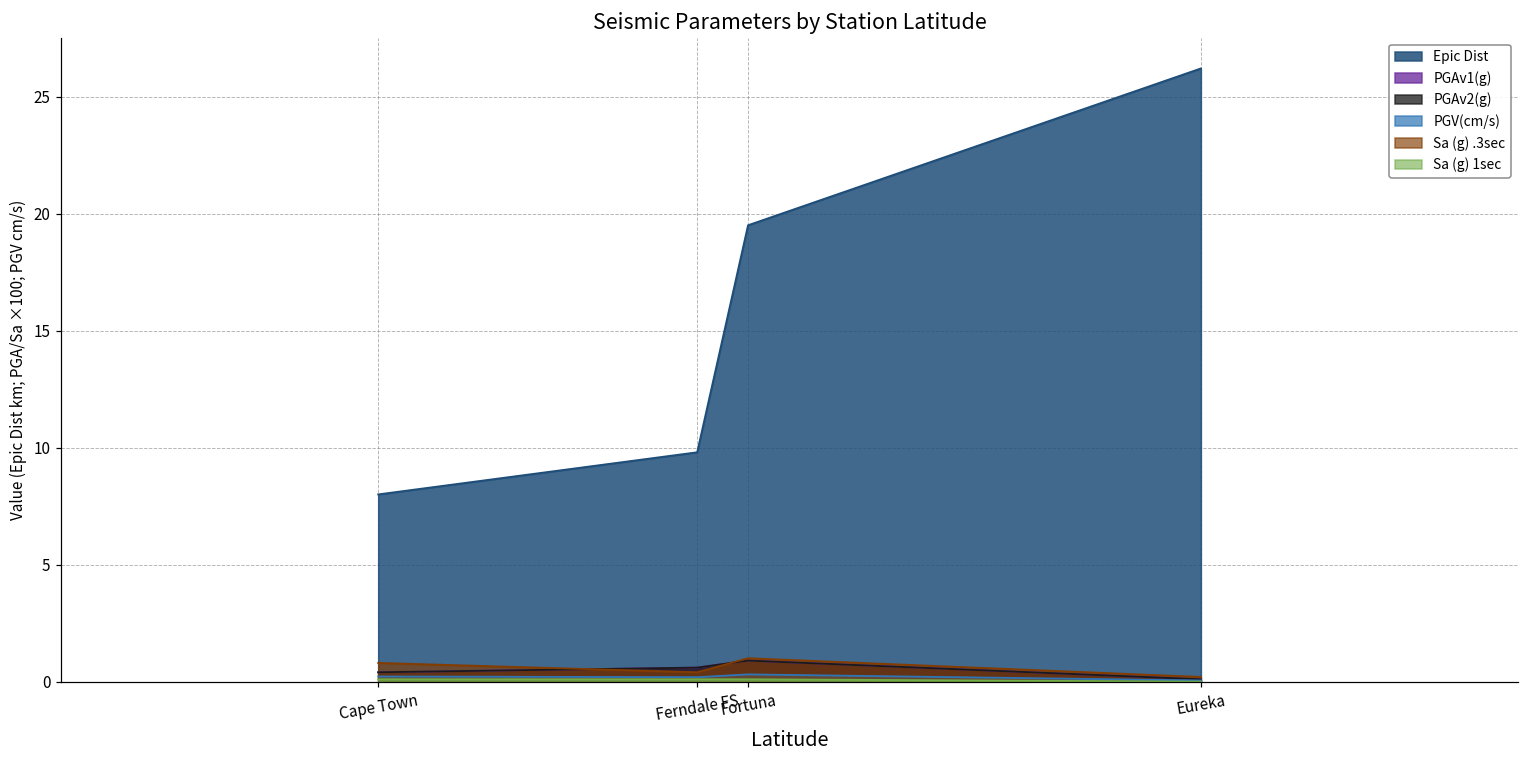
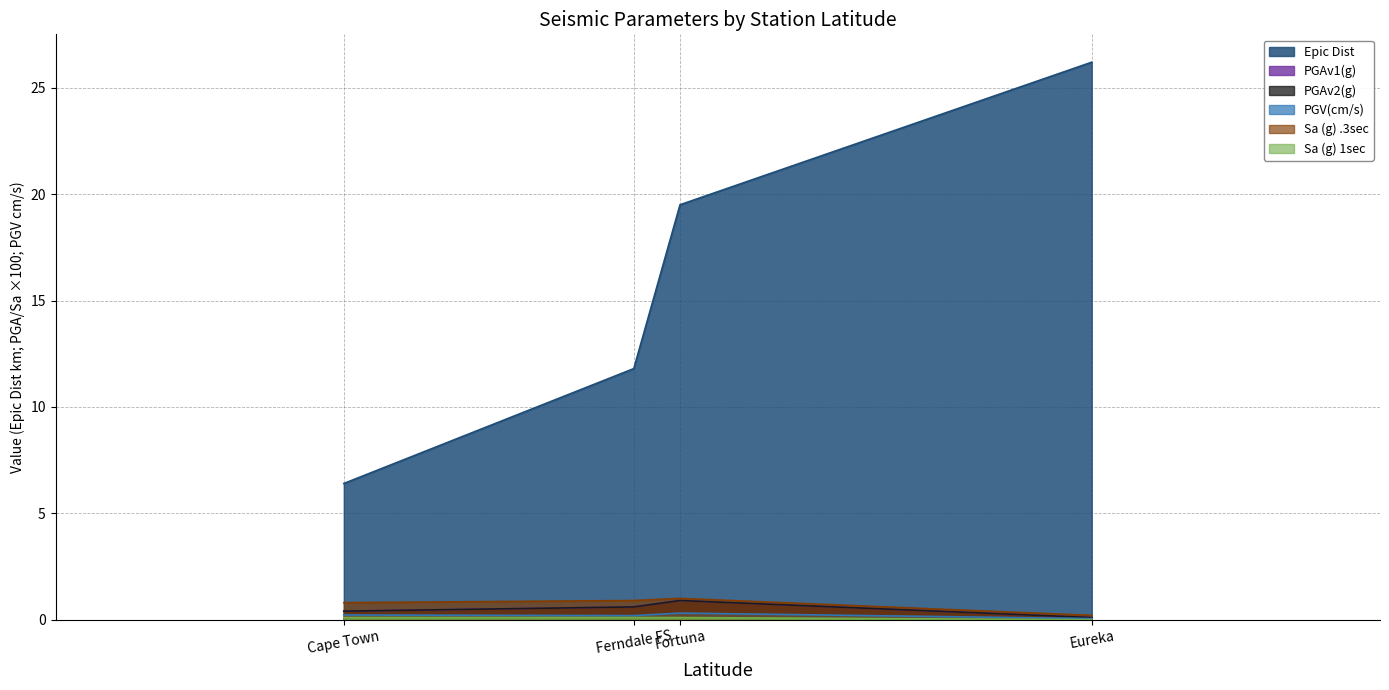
Epic Dist, Cape Town: 8.0 -> 6.4
Epic Dist, Ferndale FS: 9.8 -> 11.8
Sa (g) .3sec, Ferndale FS: 0.4 -> 0.9
